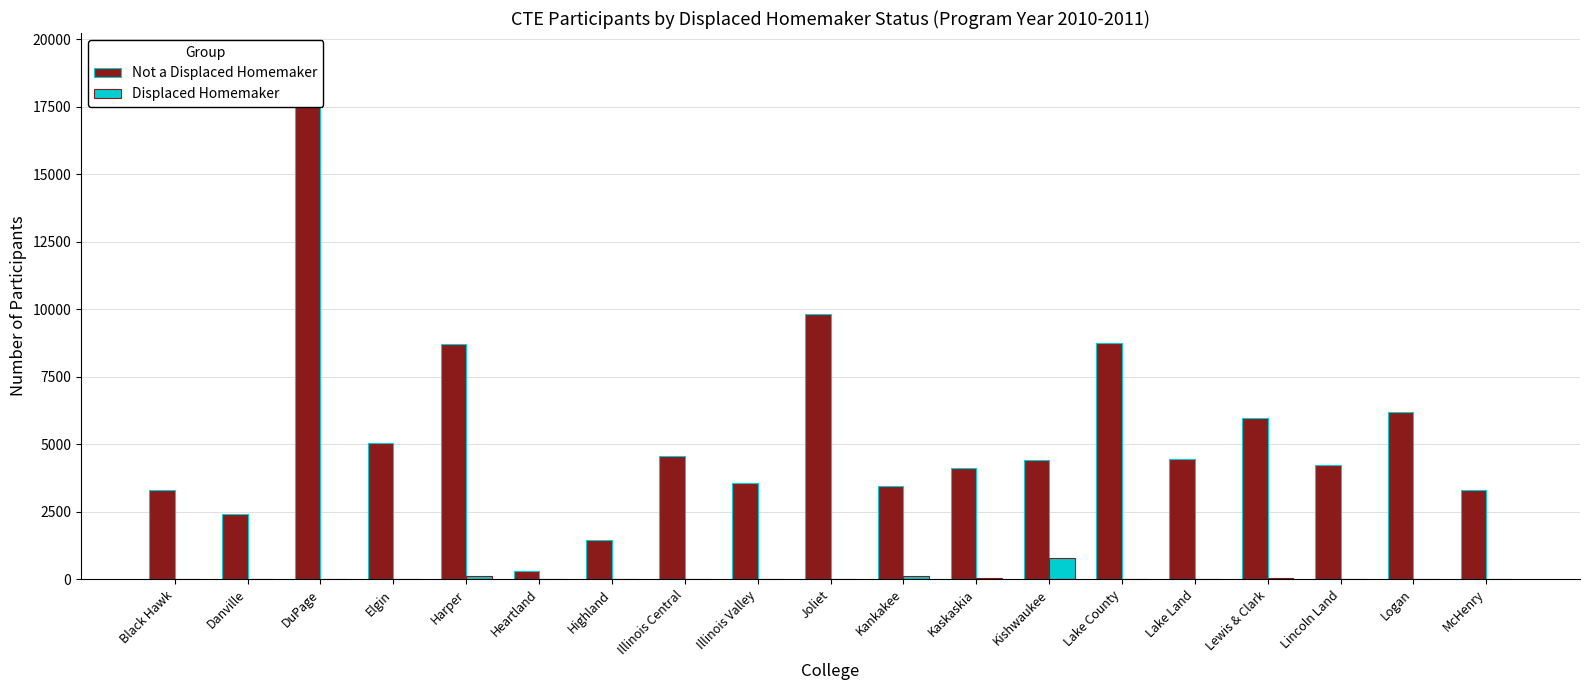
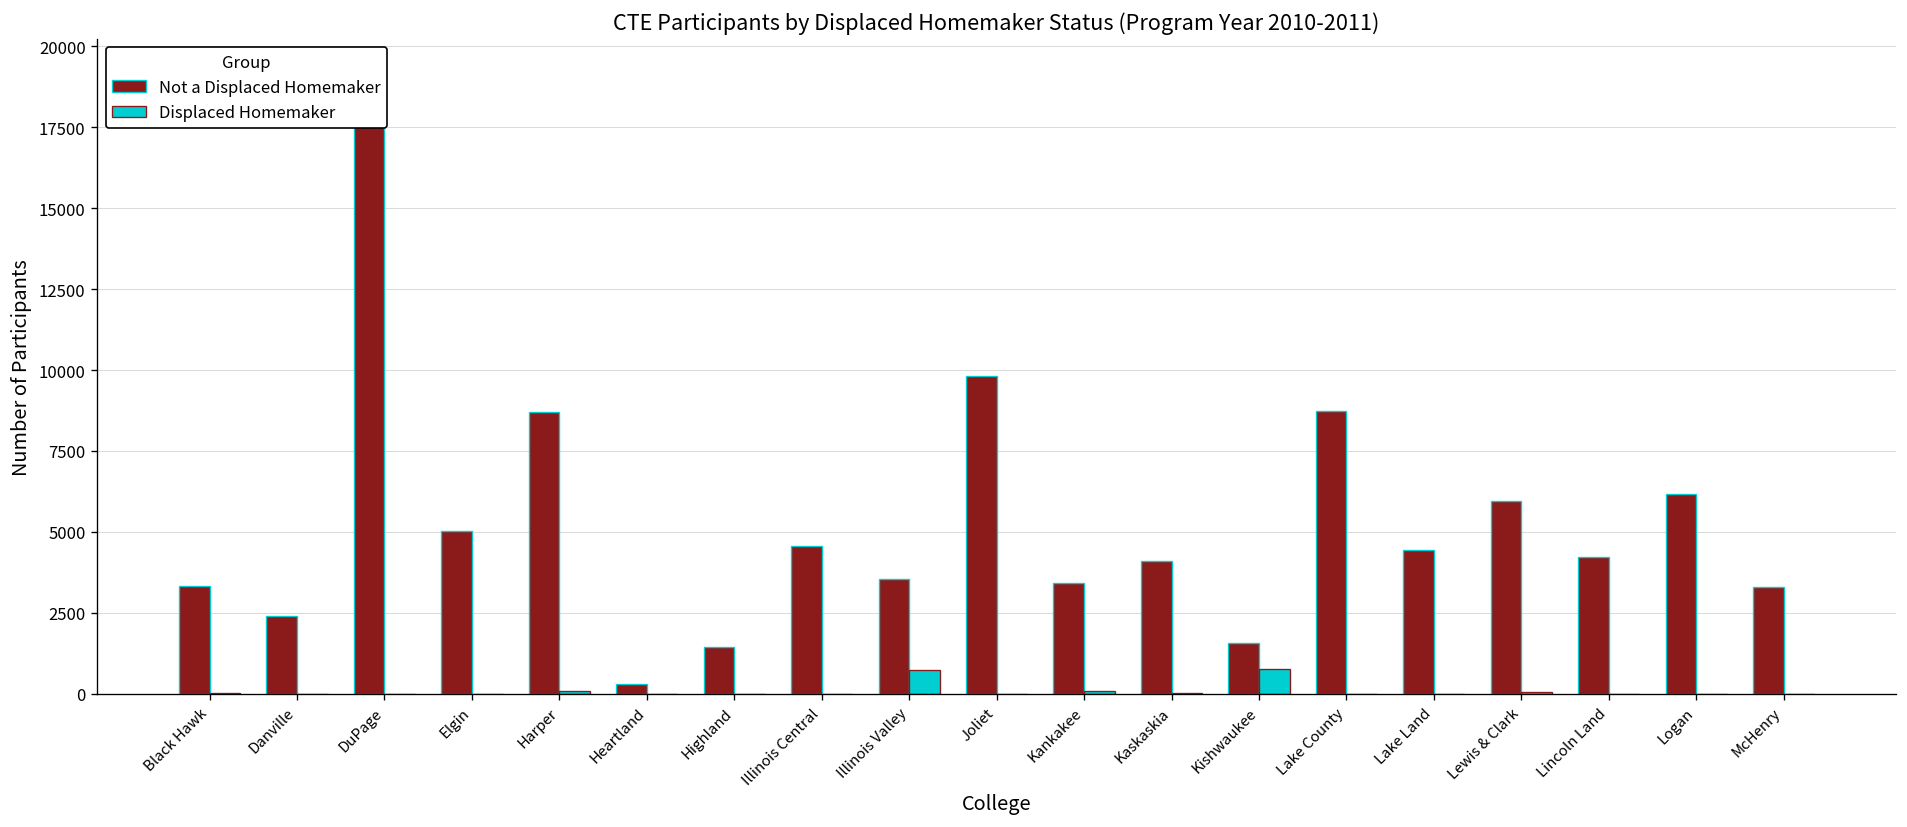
Displaced Homemaker, Illinois Valley: 0 -> 700
Not a Displaced Homemaker, Kishwaukee: 4400 -> 1600
